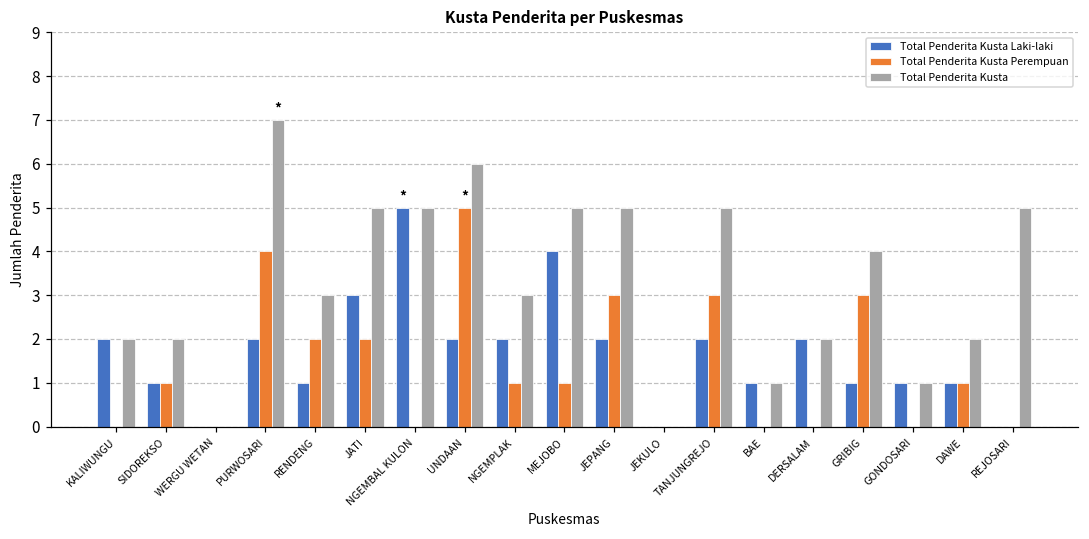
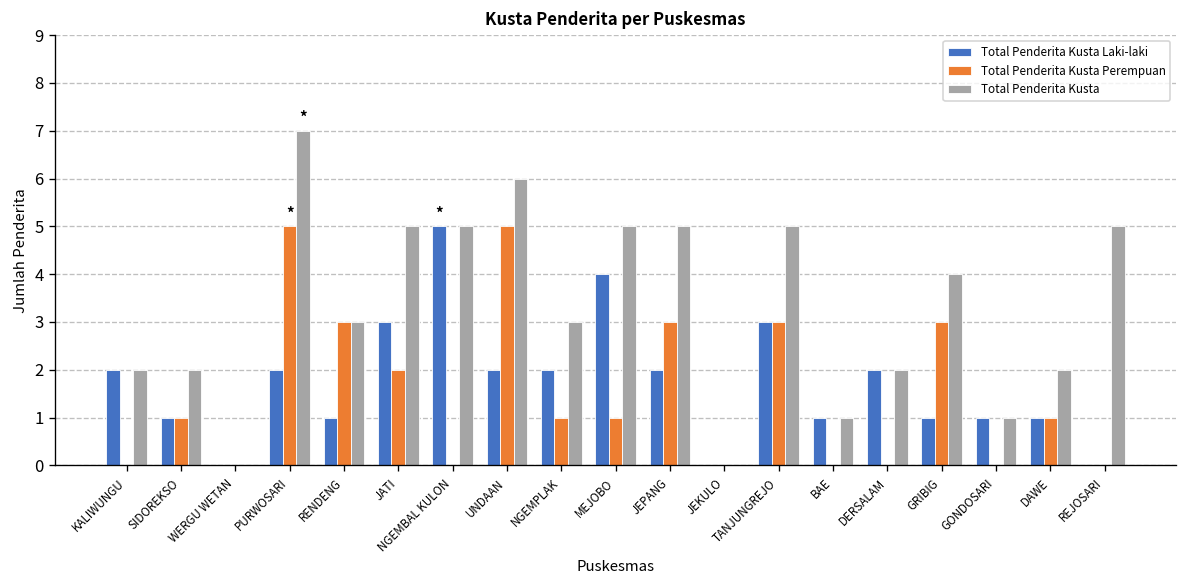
Total Penderita Kusta Perempuan, PURWOSARI: 4 -> 5
Total Penderita Kusta Perempuan, RENDENG: 2 -> 3
Total Penderita Kusta Laki-laki, TANJUNGREJO: 2 -> 3
